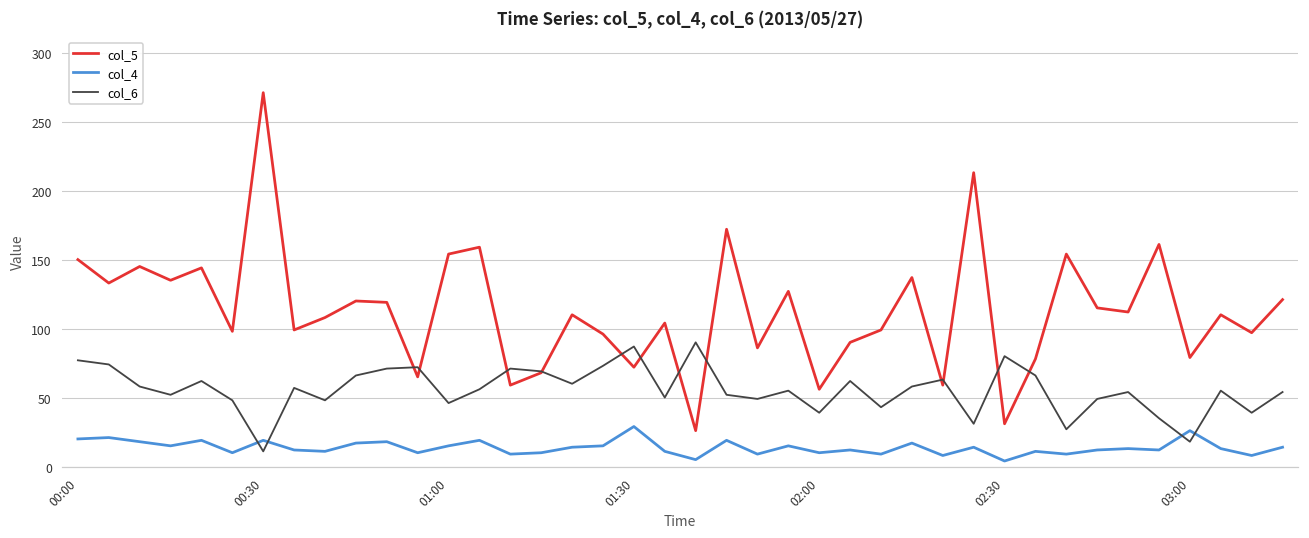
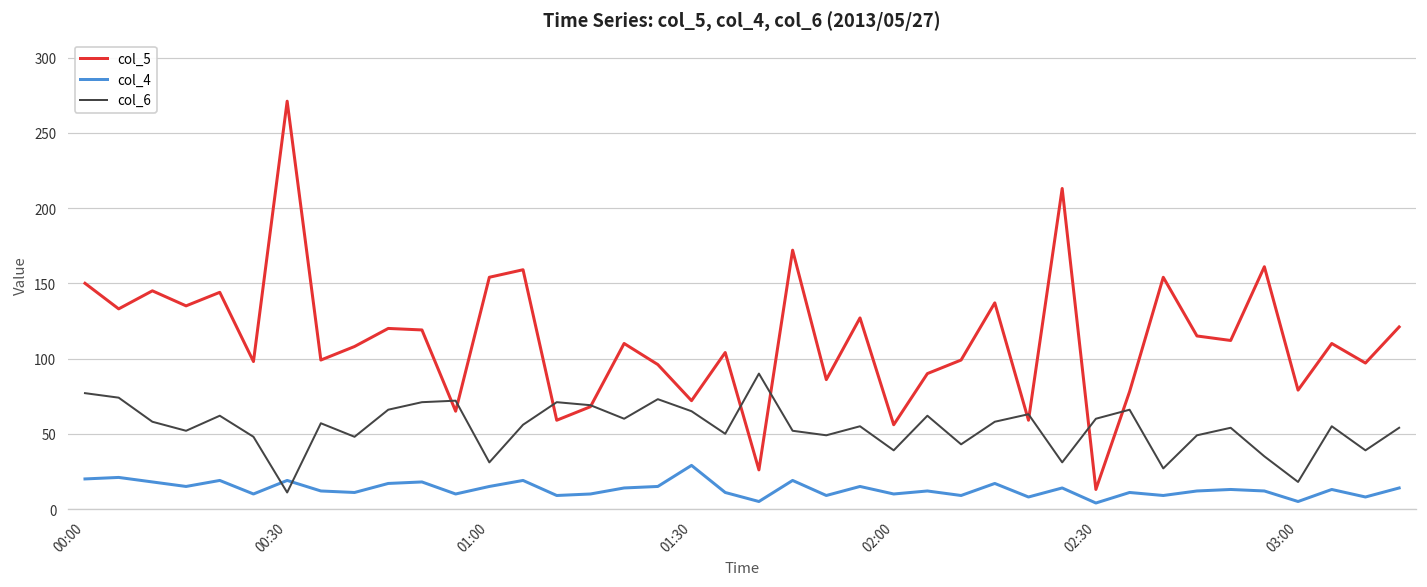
col_6, 01:00: 46 -> 31
col_6, 01:30: 87 -> 65
col_5, 02:30: 31 -> 13
col_6, 02:30: 80 -> 60
col_4, 03:00: 26 -> 5
